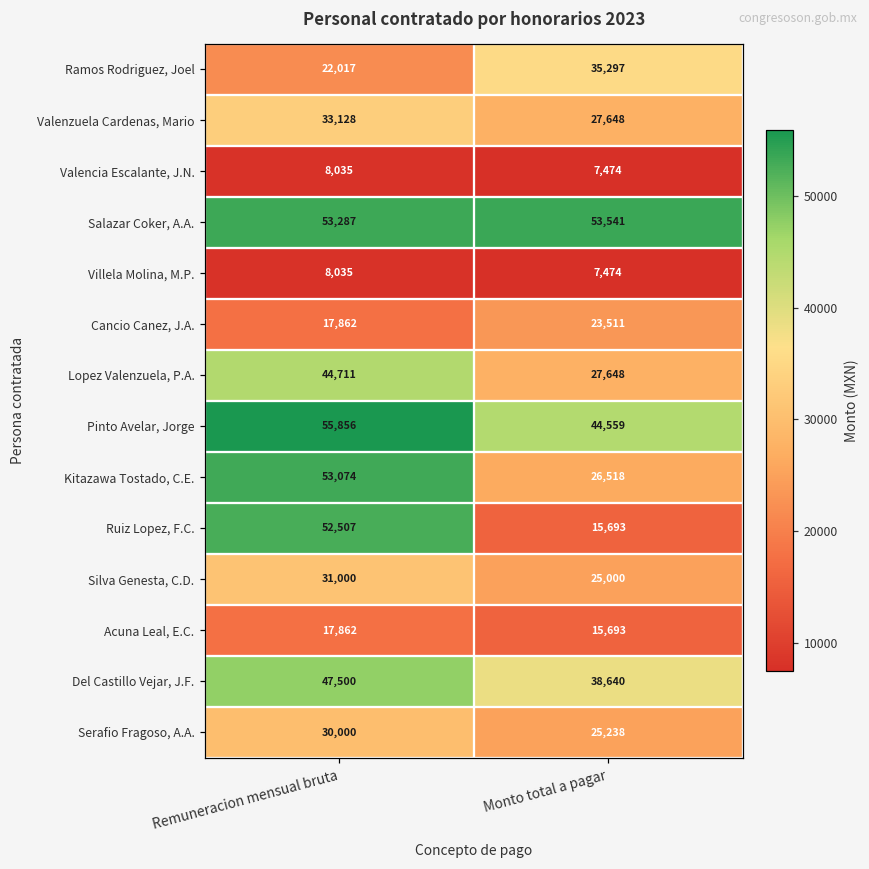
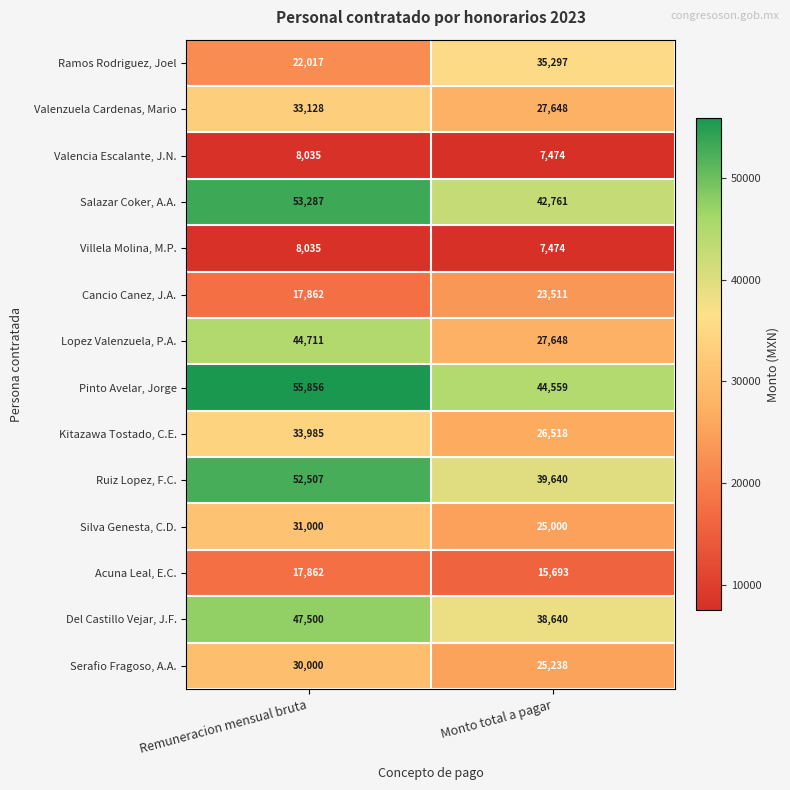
Salazar Coker, A.A., Monto total a pagar: 53,541 -> 42,761
Kitazawa Tostado, C.E., Remuneracion mensual bruta: 53,074 -> 33,985
Ruiz Lopez, F.C., Monto total a pagar: 15,693 -> 39,640
